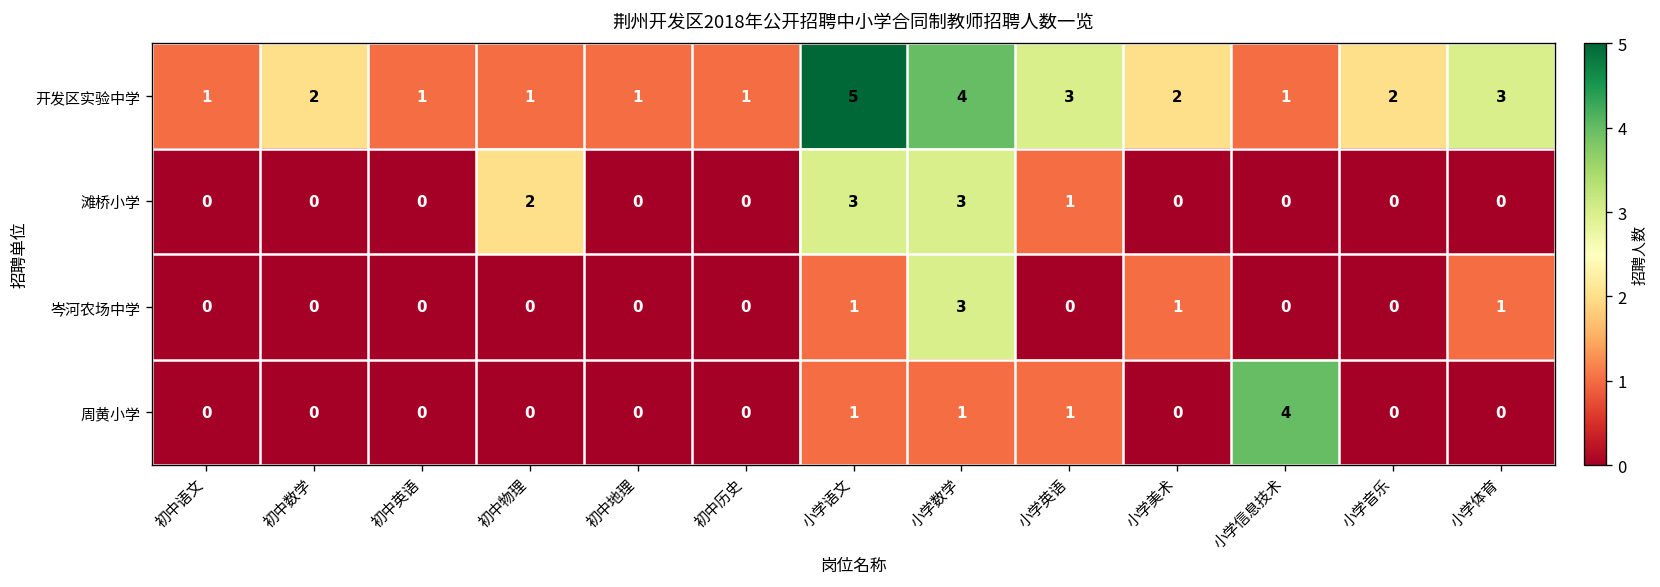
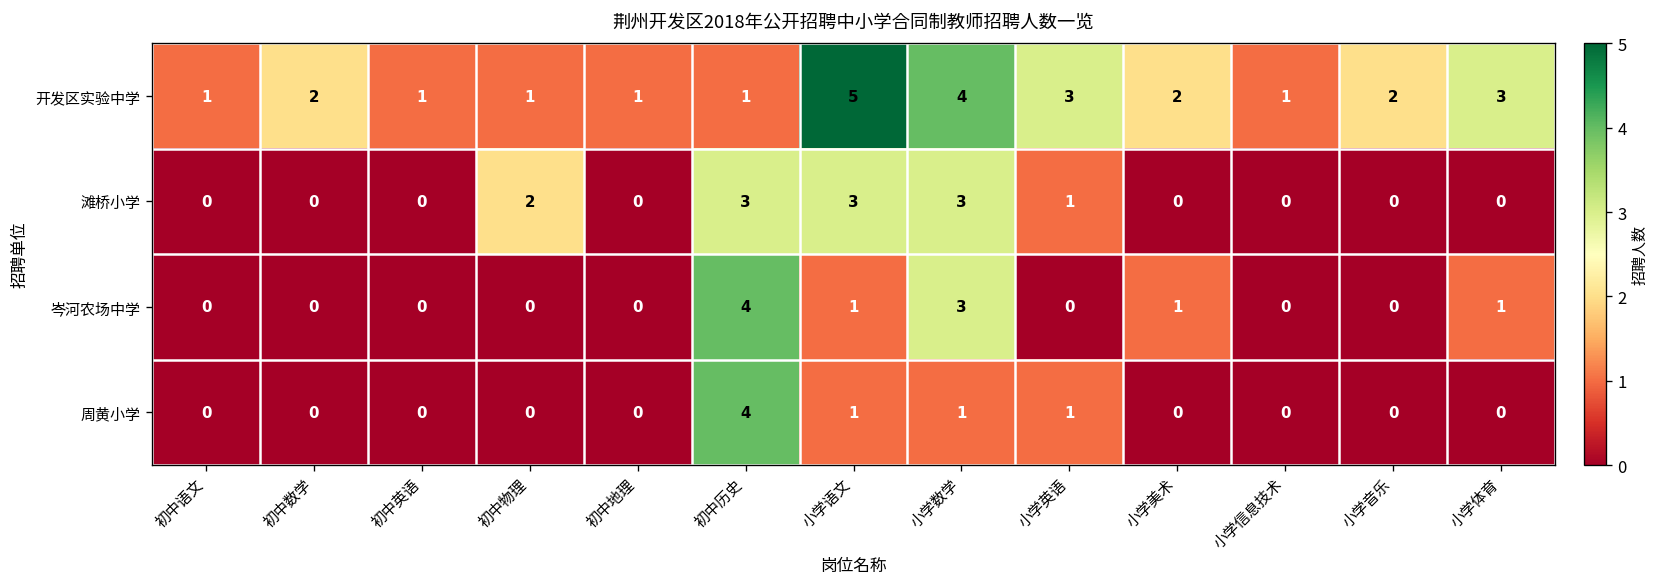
滩桥小学, 初中历史: 0 -> 3
岑河农场中学, 初中历史: 0 -> 4
周黄小学, 初中历史: 0 -> 4
周黄小学, 小学信息技术: 4 -> 0
